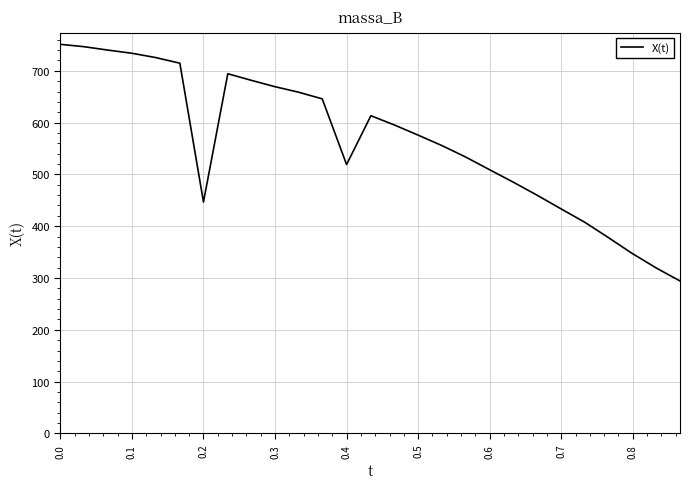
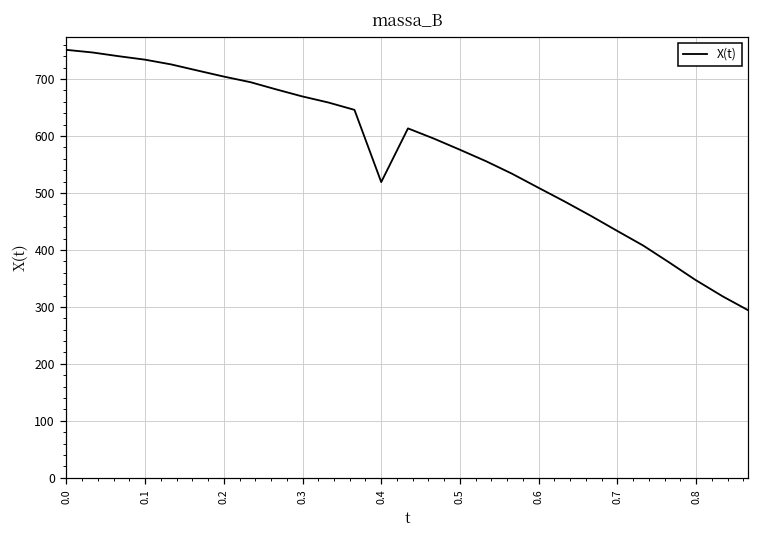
0.2: 450 -> 700
